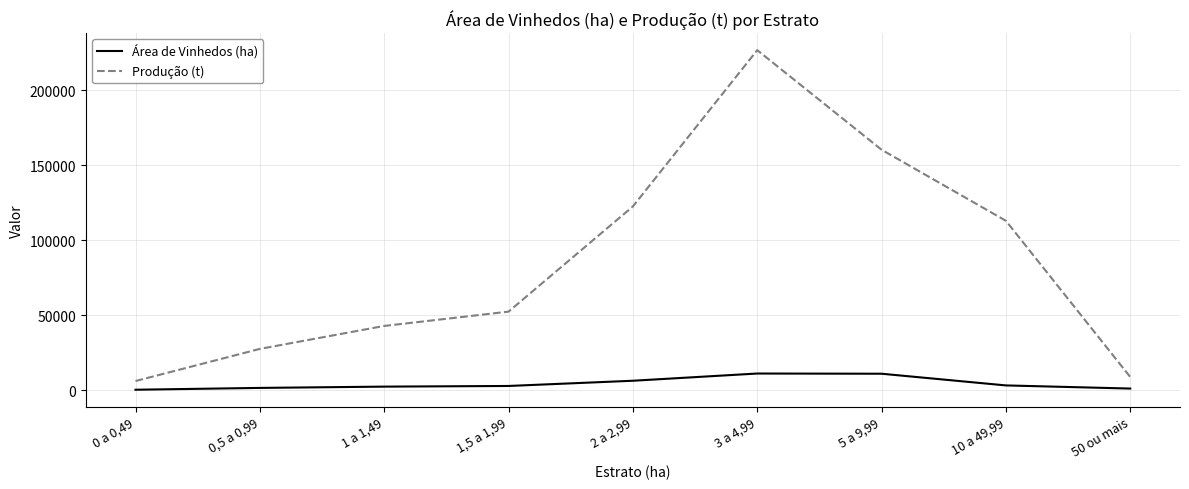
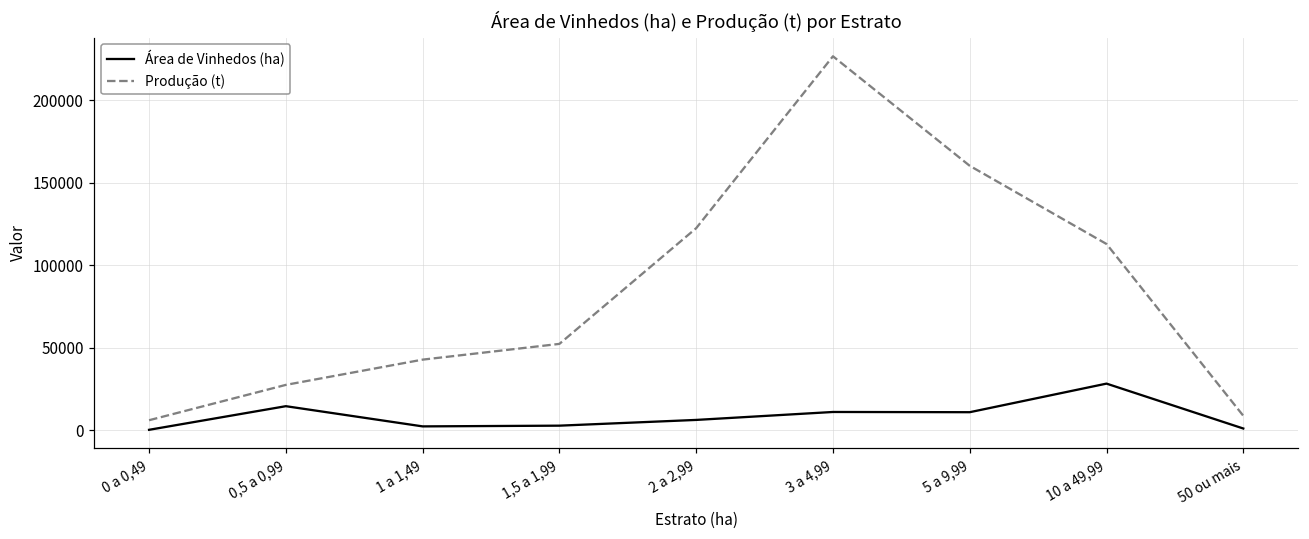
Área de Vinhedos (ha), 0,5 a 0,99: 2000 -> 15000
Área de Vinhedos (ha), 10 a 49,99: 3000 -> 28000
